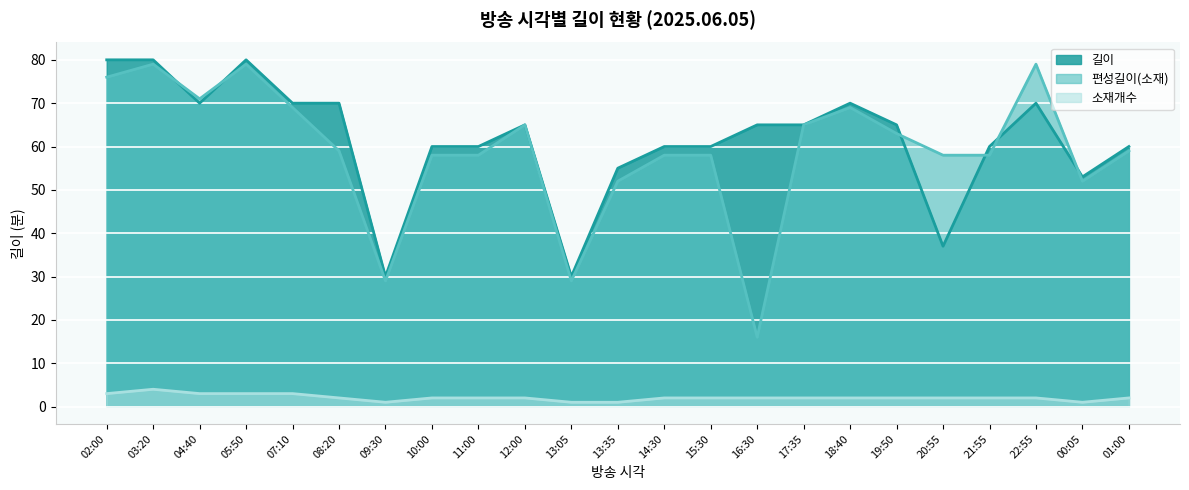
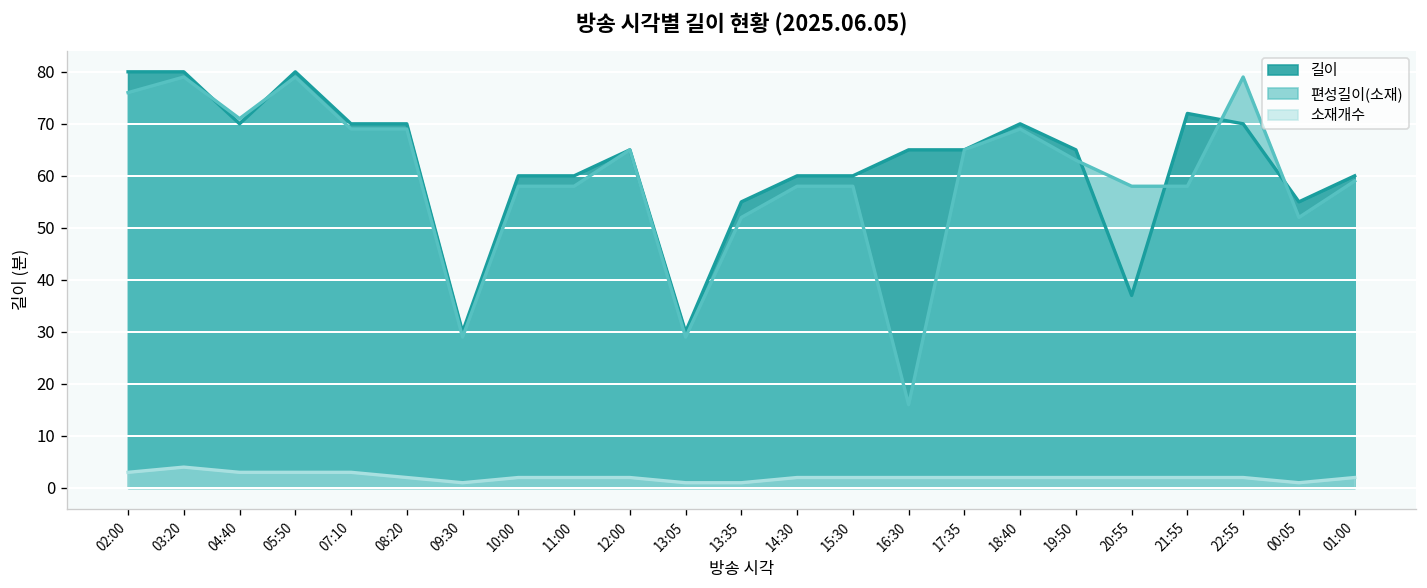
편성길이(소재), 08:20: 59 -> 69
길이, 21:55: 60 -> 72
길이, 00:05: 53 -> 55
